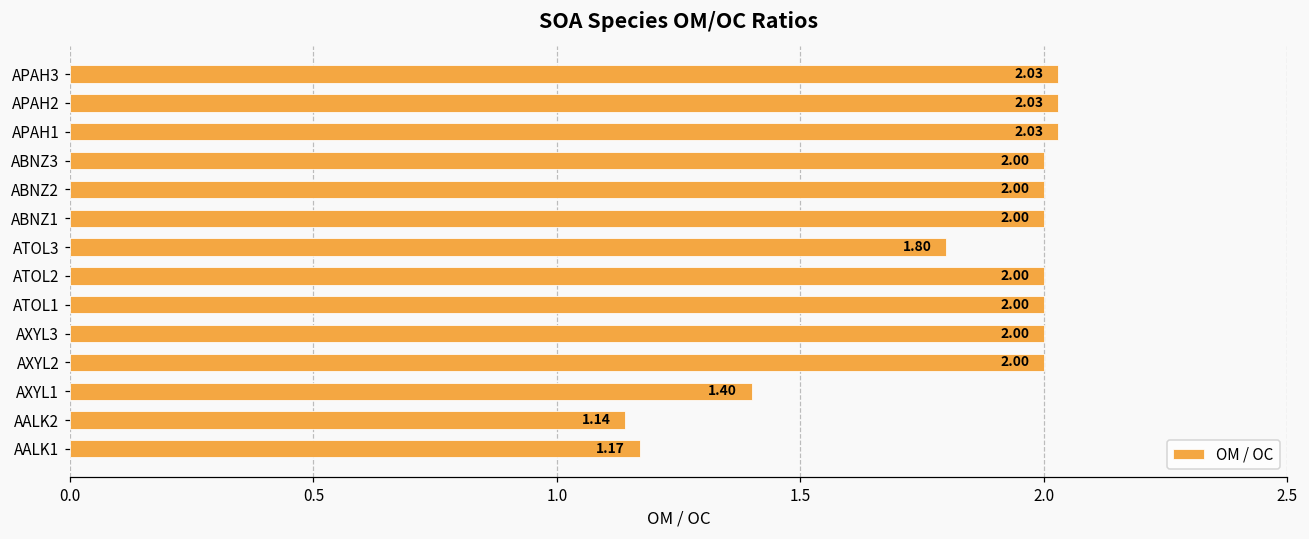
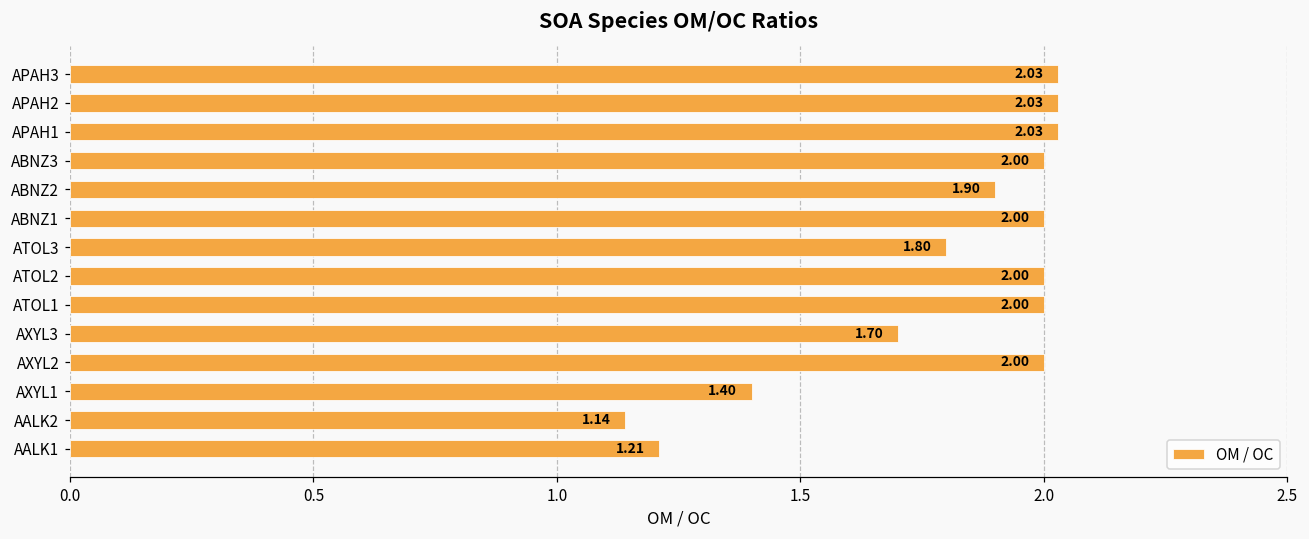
ABNZ2: 2.00 -> 1.90
AXYL3: 2.00 -> 1.70
AALK1: 1.17 -> 1.21
